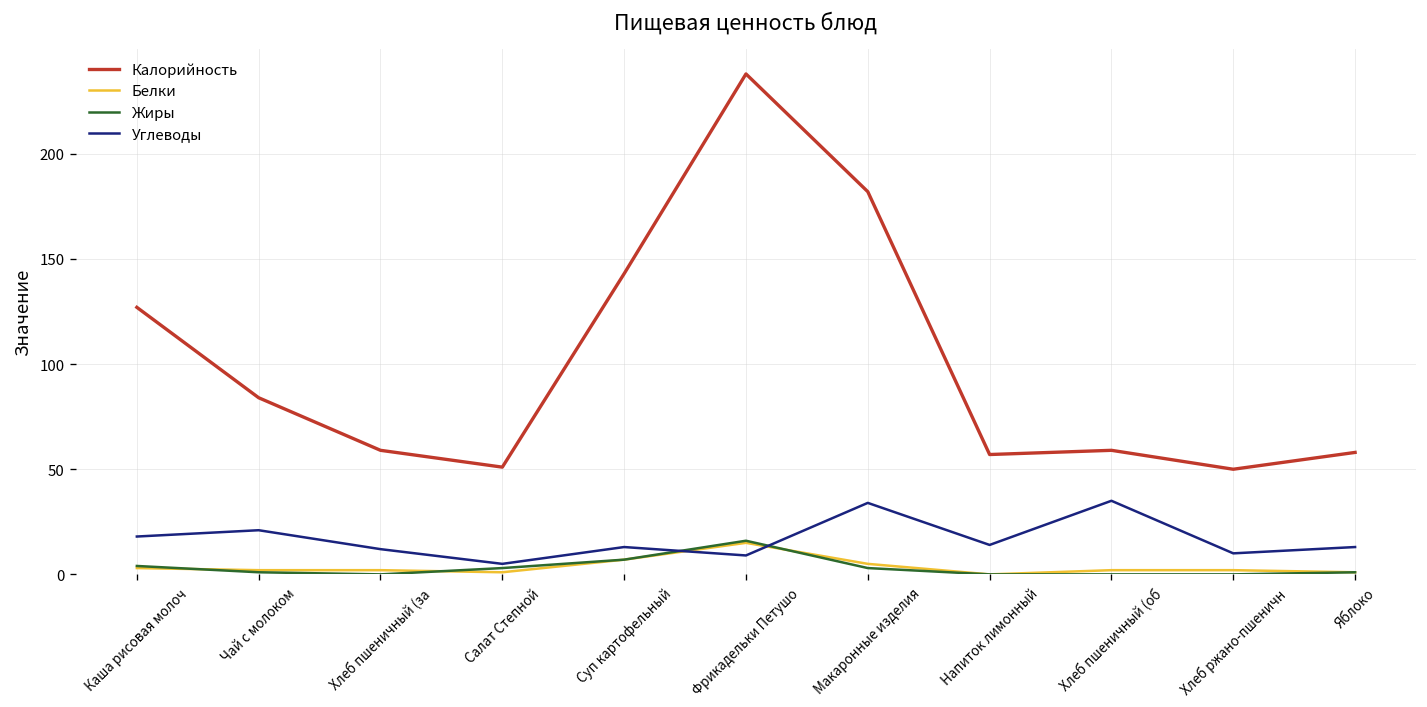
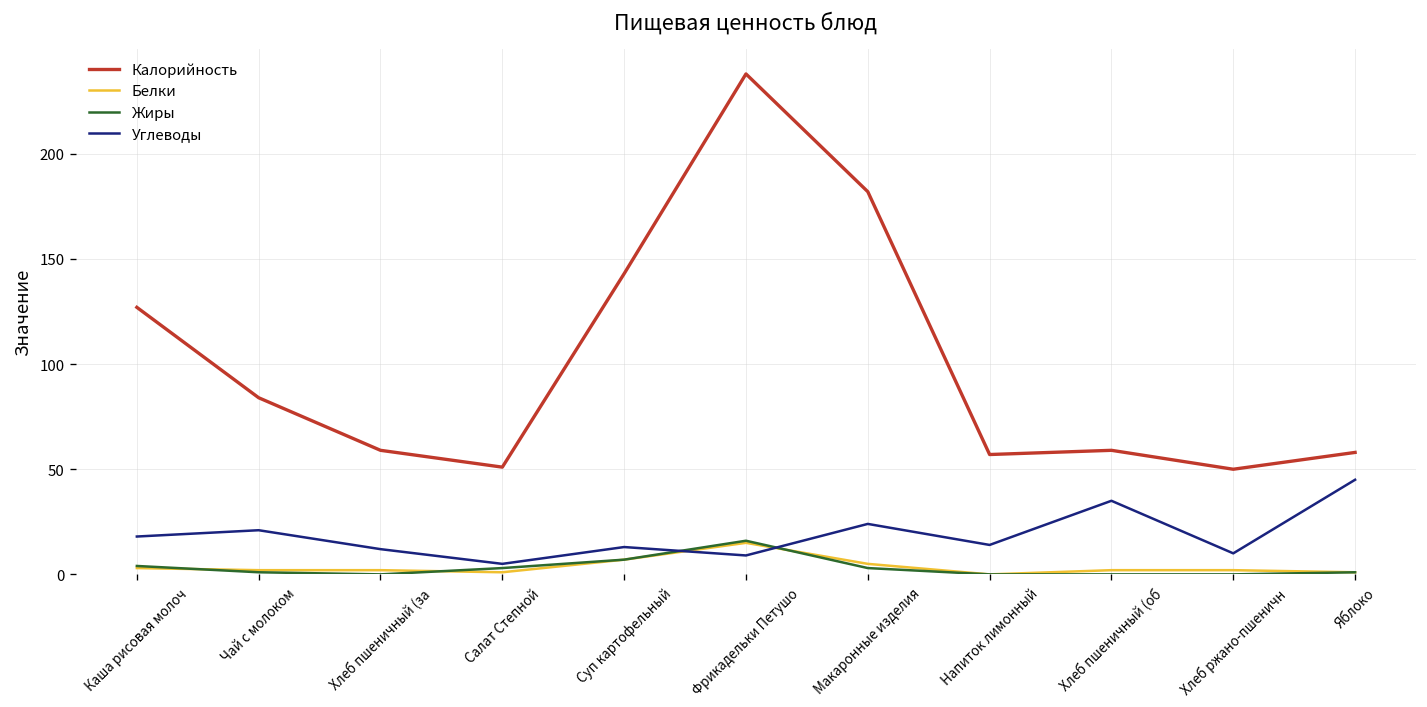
Углеводы, Макаронные изделия: 34 -> 24
Углеводы, Яблоко: 13 -> 45
